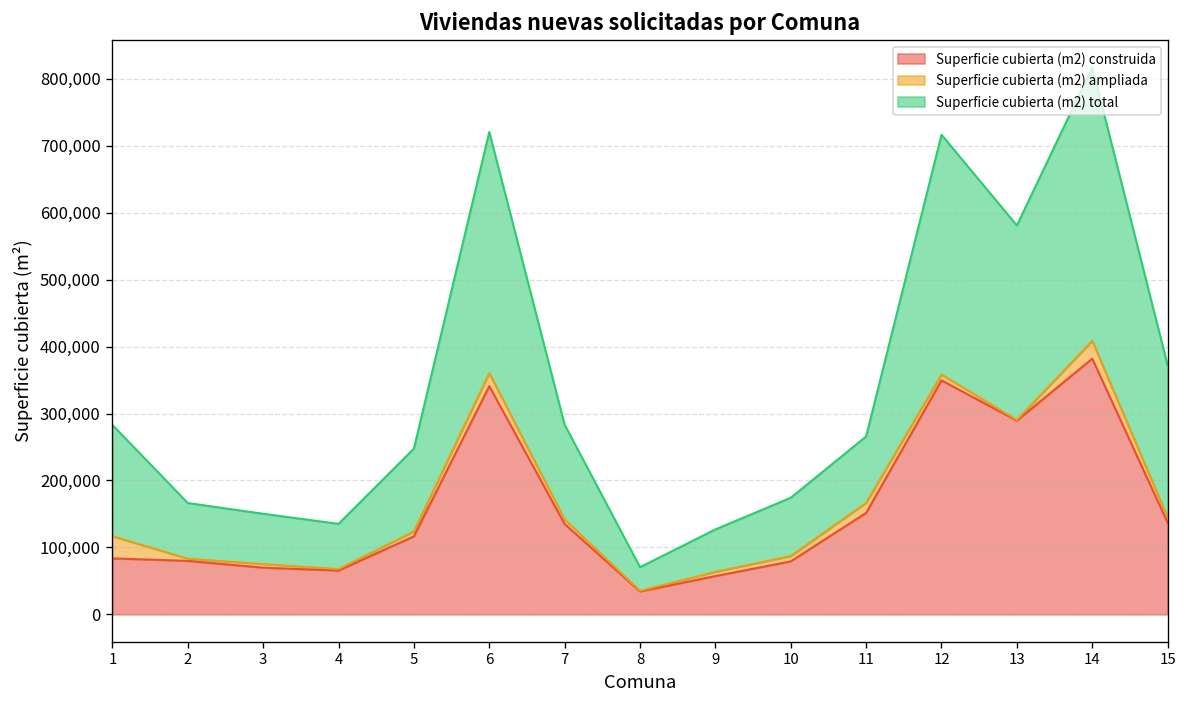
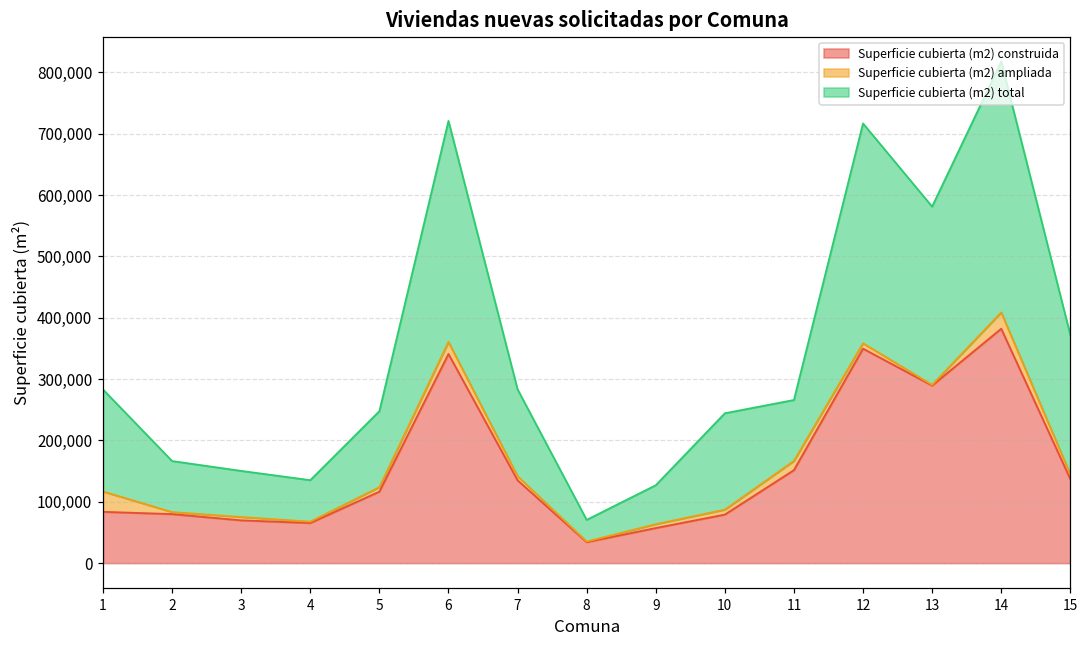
Superficie cubierta (m2) total, 10: 90,000 -> 160,000
